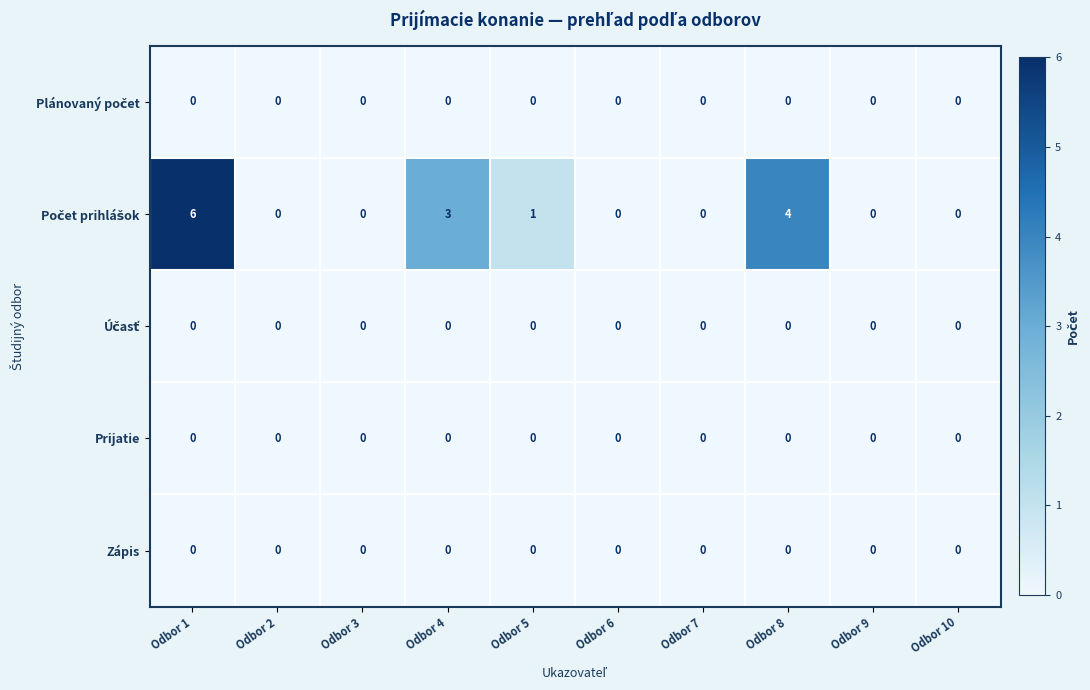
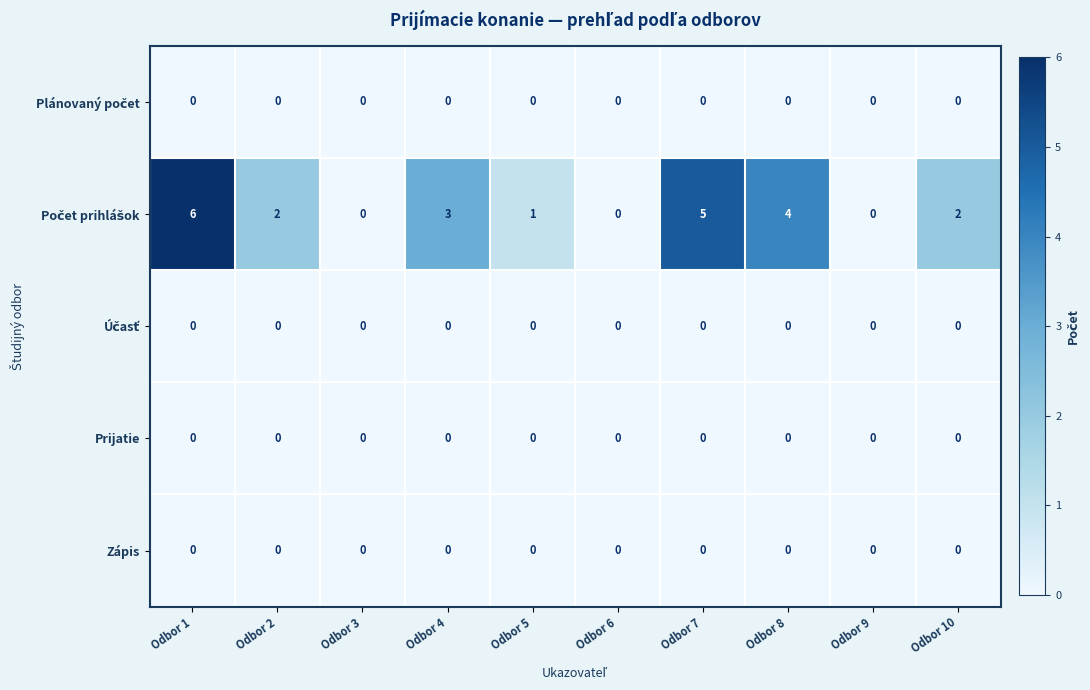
Počet prihlášok, Odbor 2: 0 -> 2
Počet prihlášok, Odbor 7: 0 -> 5
Počet prihlášok, Odbor 10: 0 -> 2
